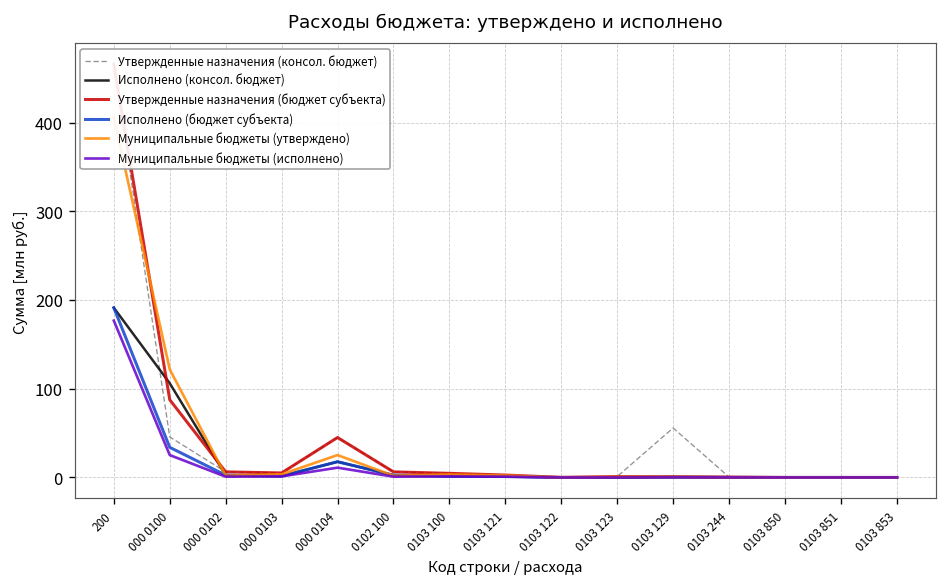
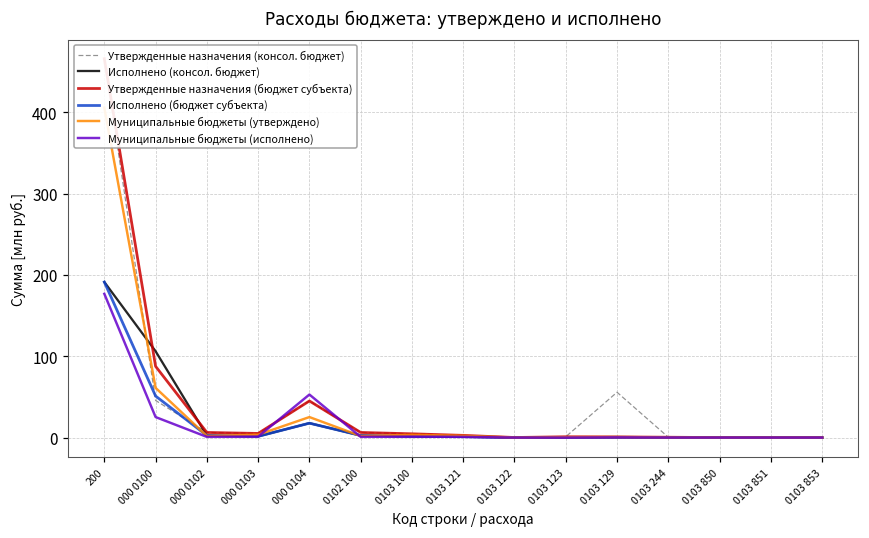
Исполнено (бюджет субъекта), 000 0100: 30 -> 50
Муниципальные бюджеты (утверждено), 000 0100: 120 -> 60
Муниципальные бюджеты (исполнено), 000 0104: 10 -> 50
